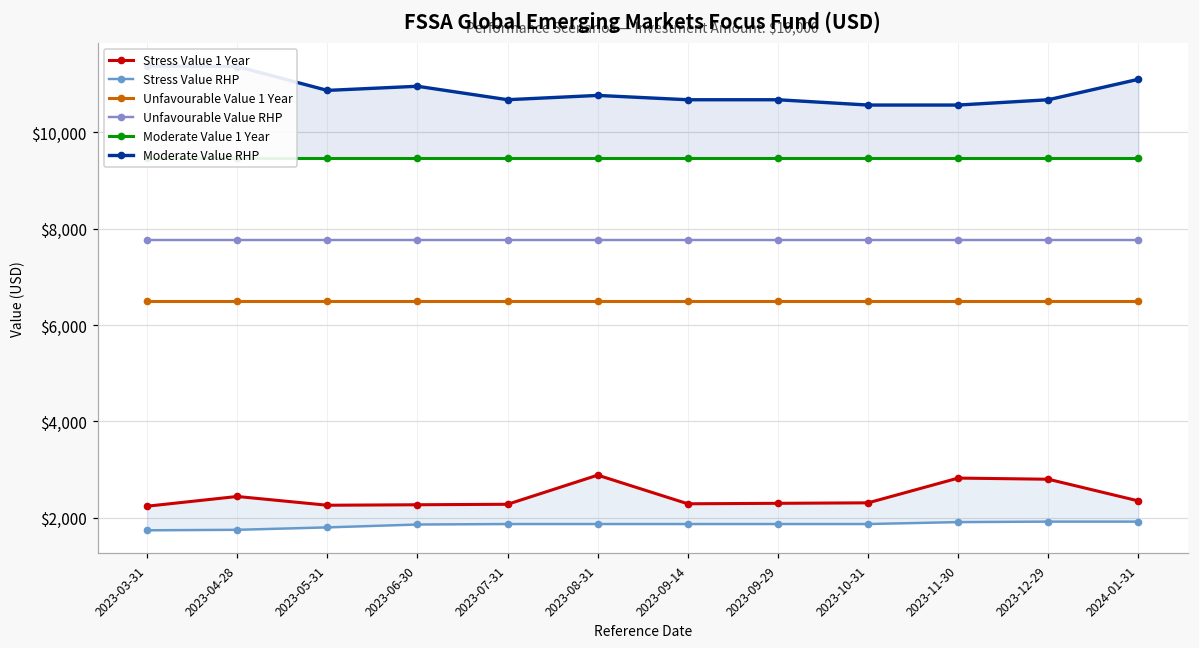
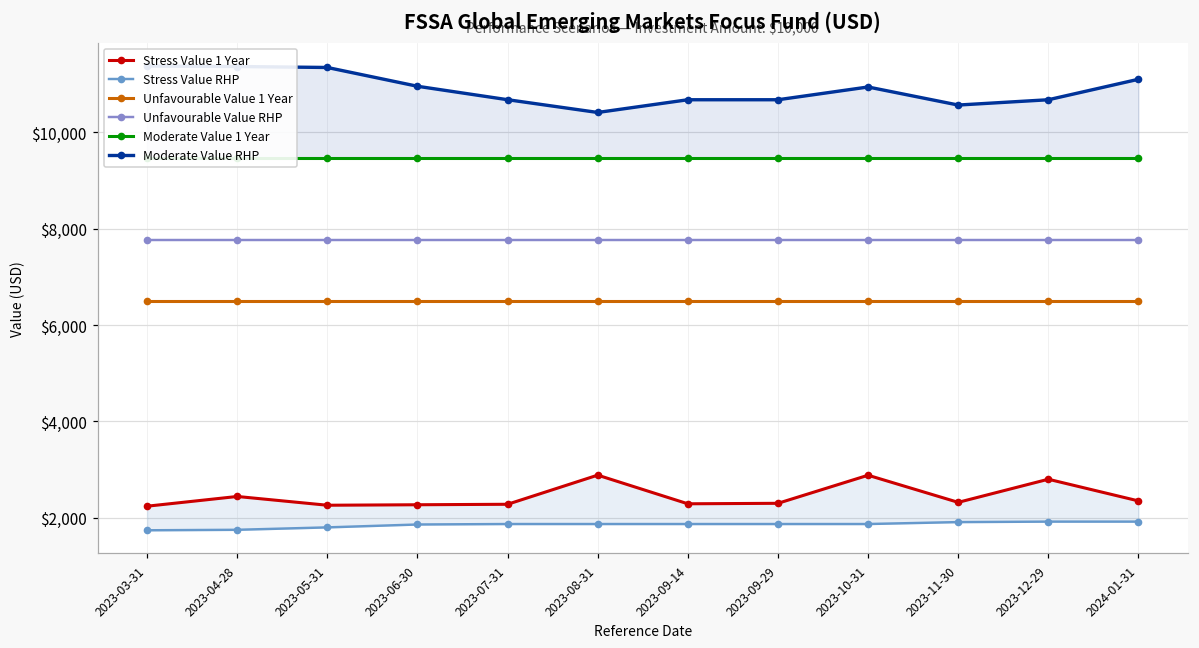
Moderate Value RHP, 2023-05-31: $10,900 -> $11,400
Moderate Value RHP, 2023-08-31: $10,800 -> $10,400
Stress Value 1 Year, 2023-10-31: $2,300 -> $2,900
Moderate Value RHP, 2023-10-31: $10,600 -> $10,900
Stress Value 1 Year, 2023-11-30: $2,800 -> $2,300
